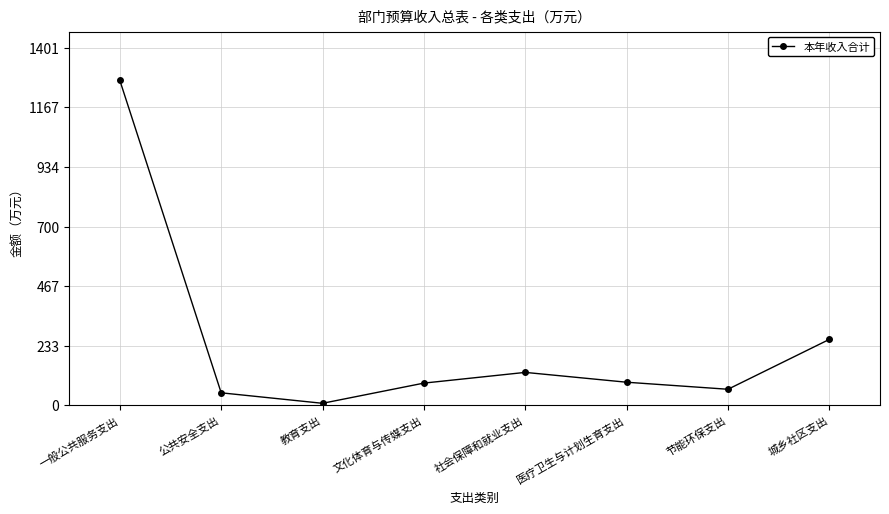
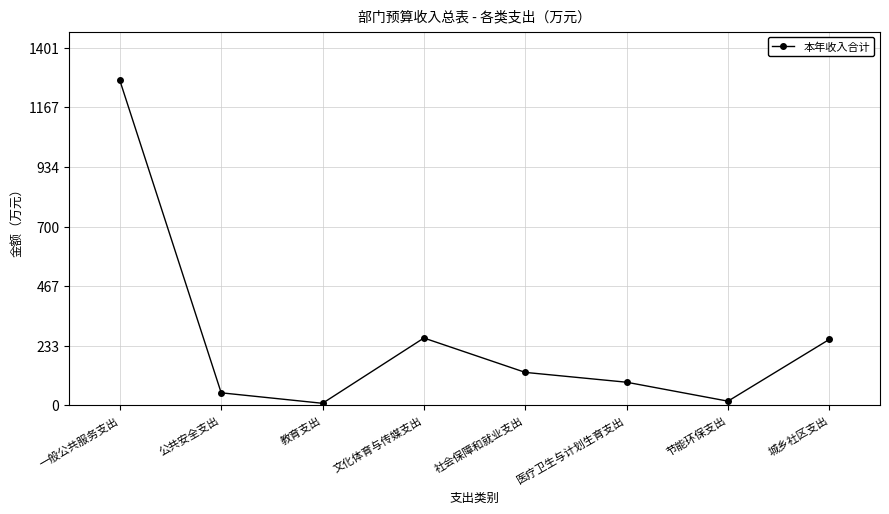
文化体育与传媒支出: 90 -> 260
节能环保支出: 60 -> 20
